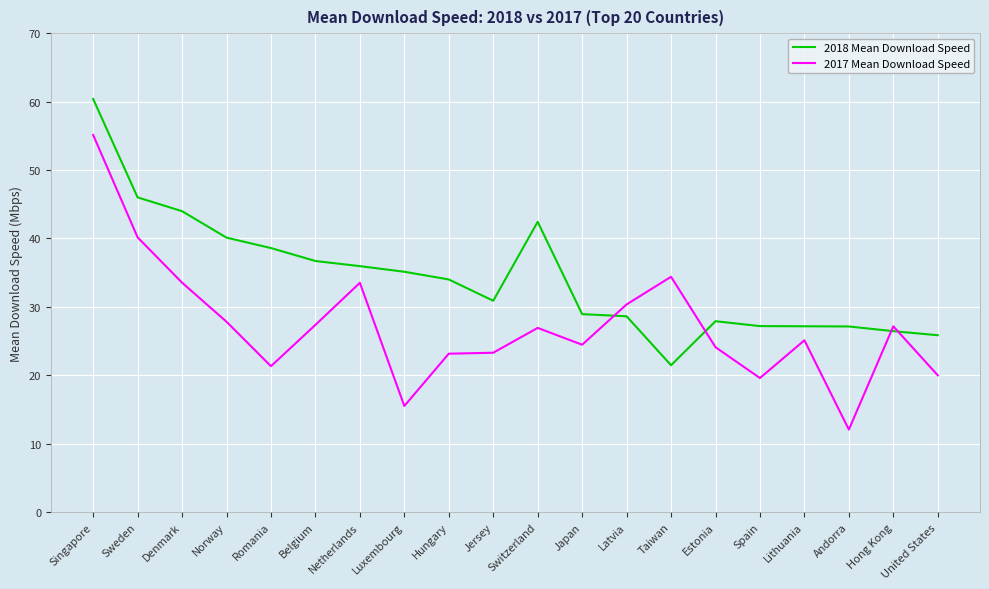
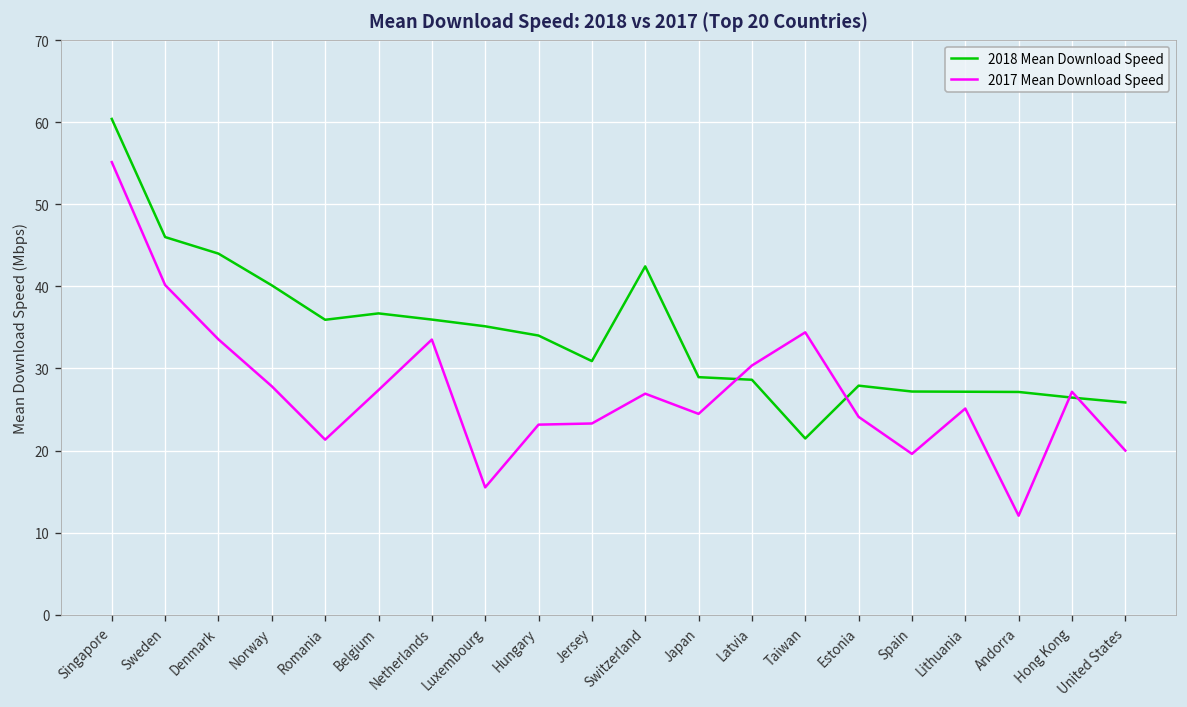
2018 Mean Download Speed, Romania: 39 -> 36
